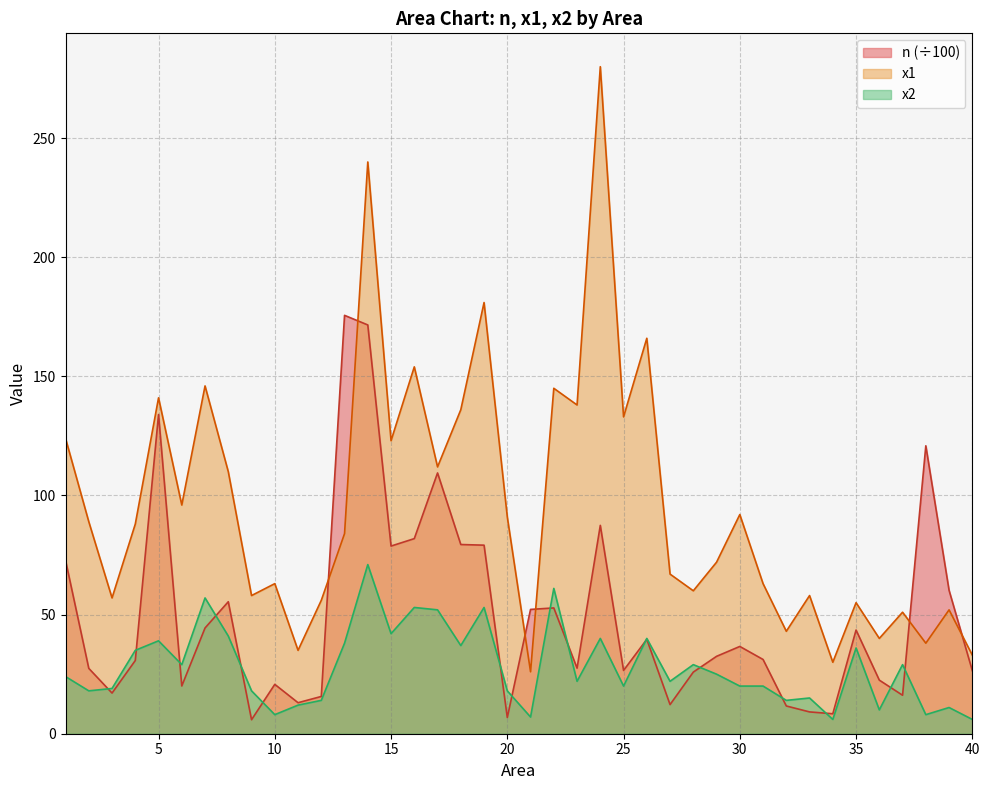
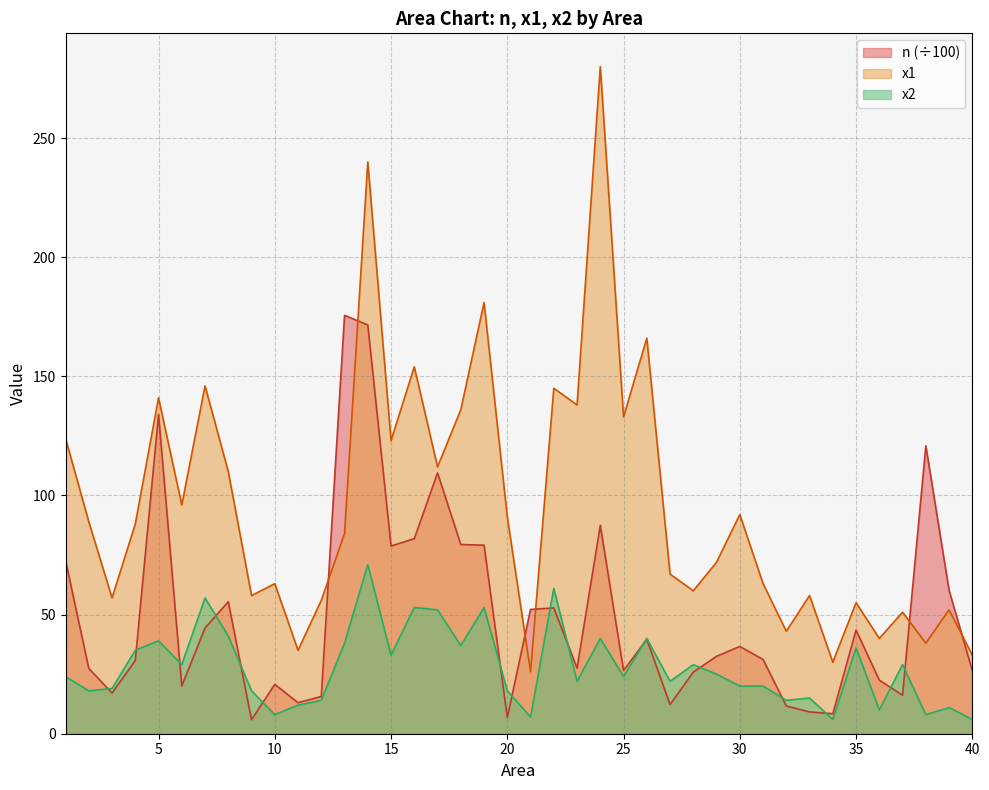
x2, 15: 42 -> 33
x2, 25: 20 -> 24
